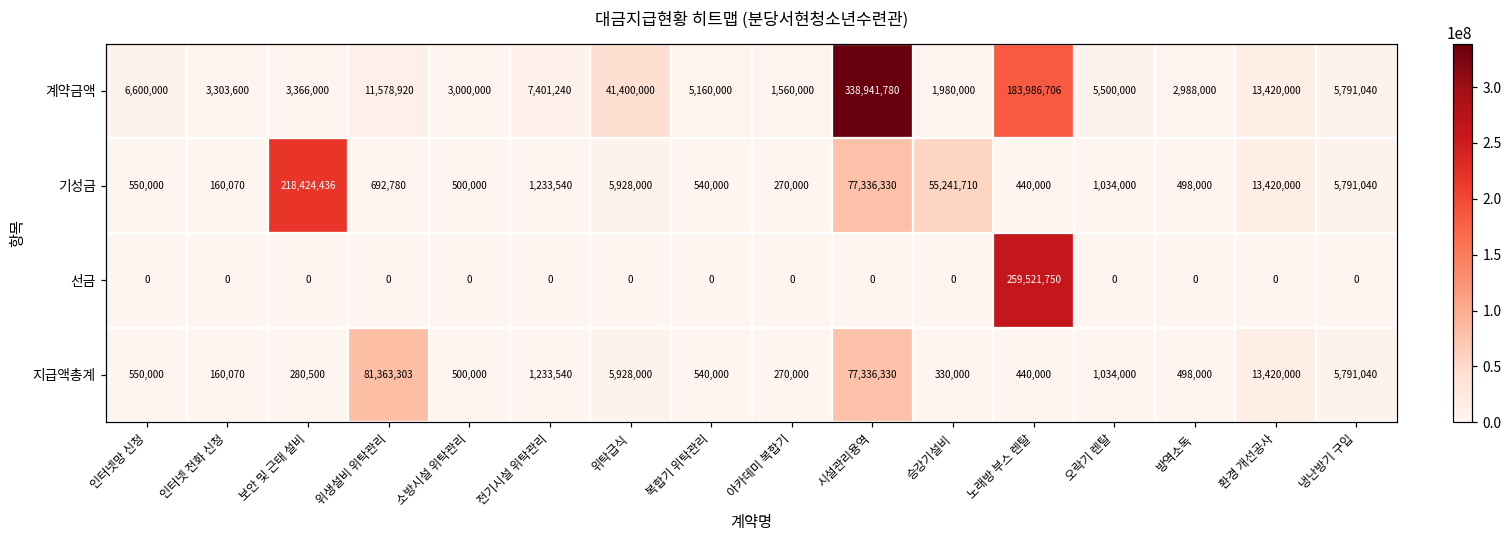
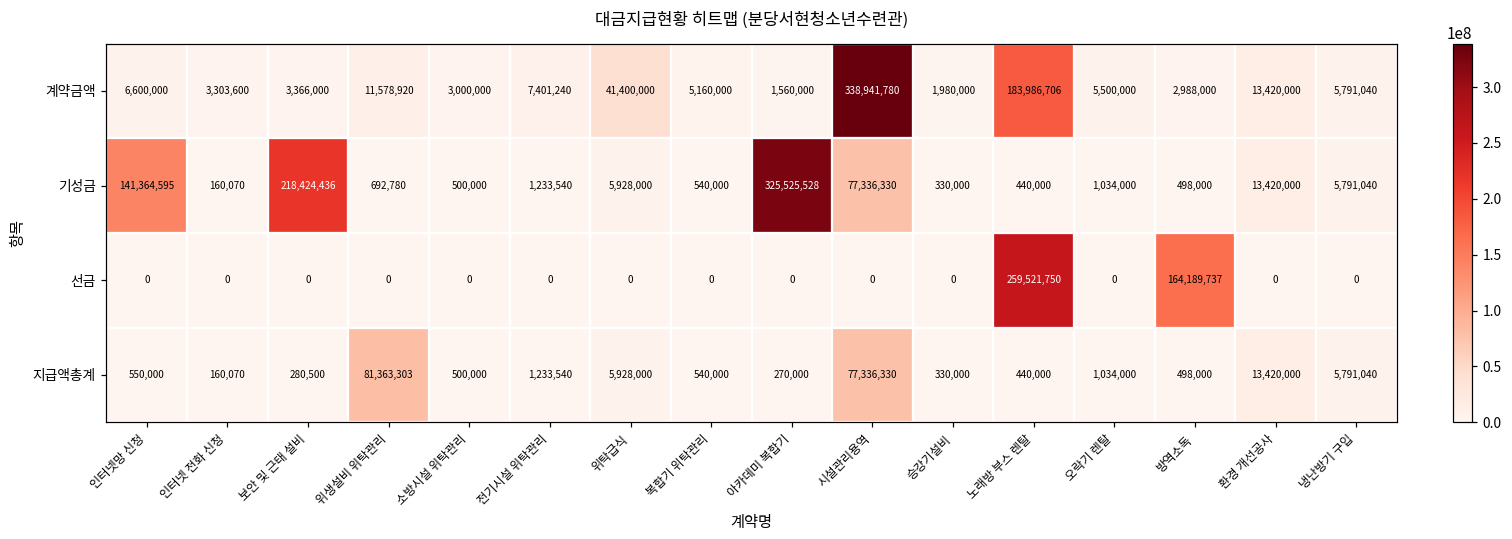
기성금, 인터넷망 신청: 550,000 -> 141,364,595
기성금, 아카데미 복합기: 270,000 -> 325,525,528
기성금, 승강기설비: 55,241,710 -> 330,000
선금, 방역소독: 0 -> 164,189,737
